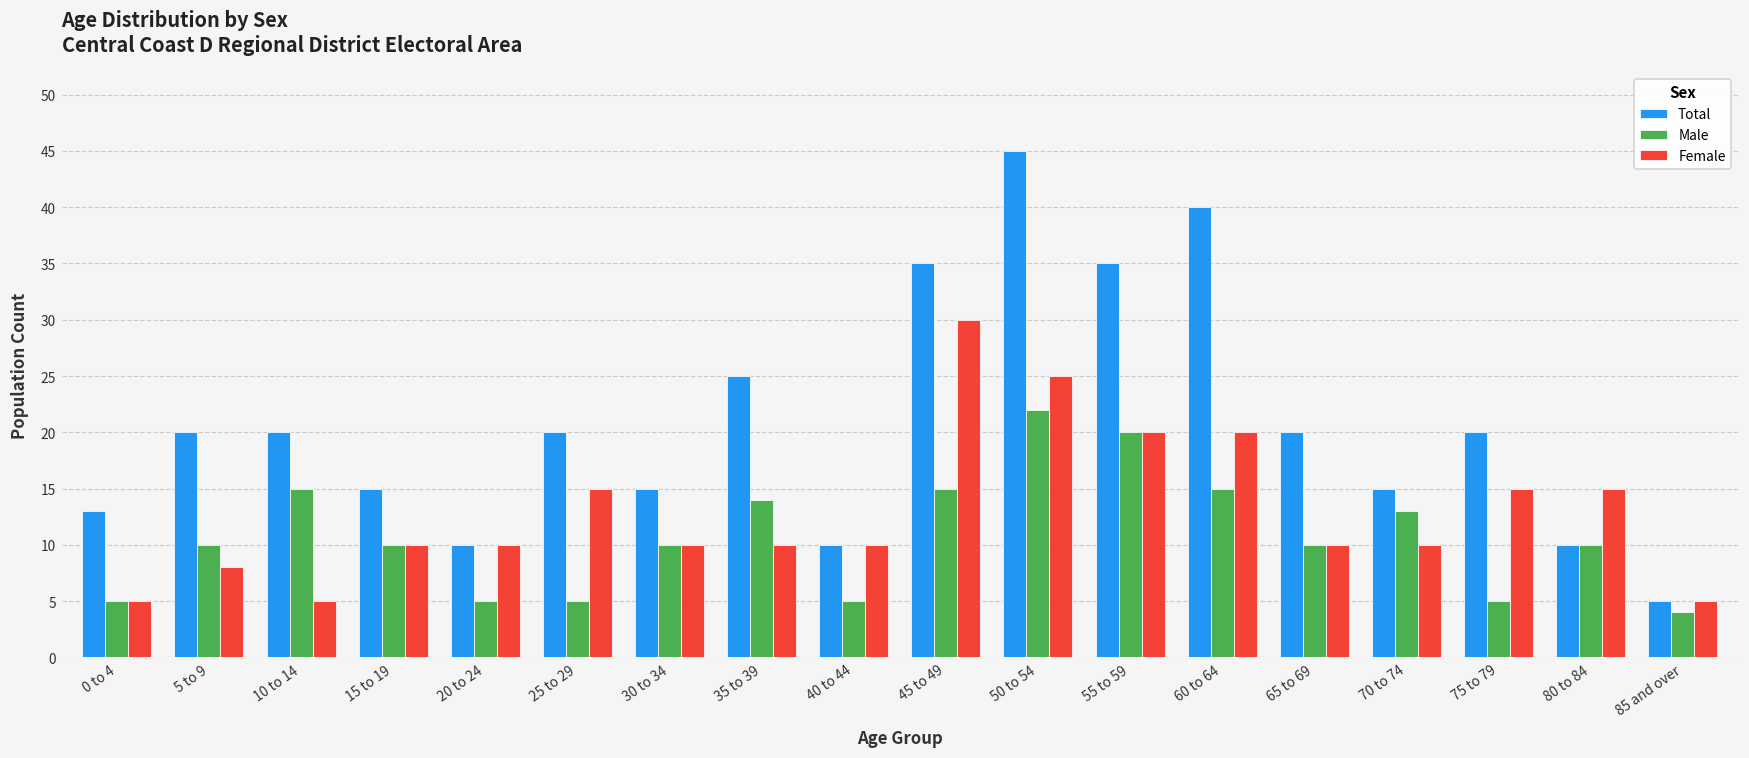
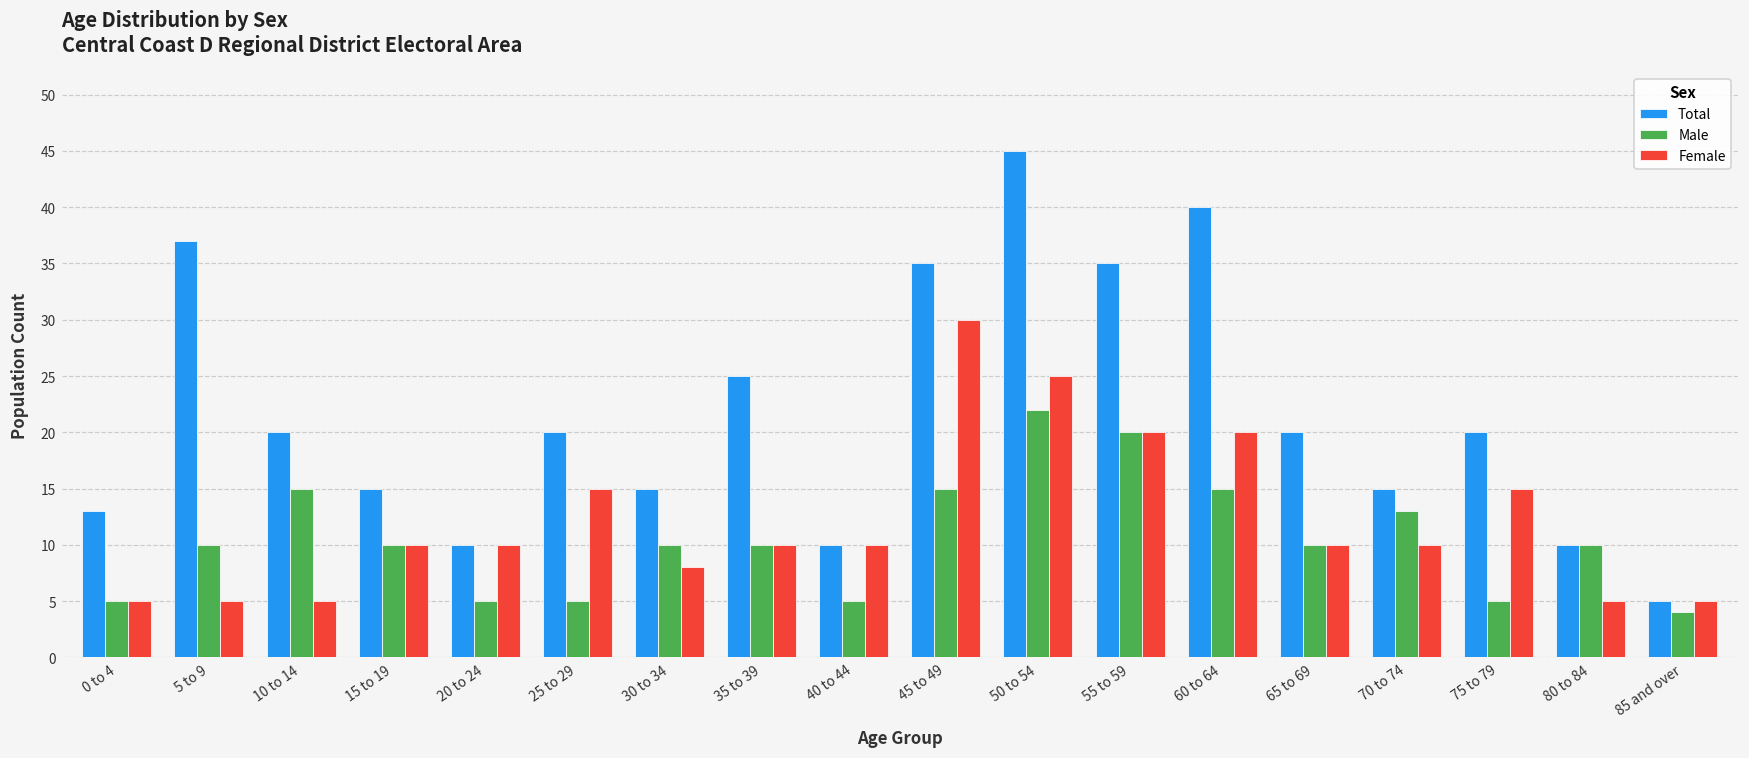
Total, 5 to 9: 20 -> 37
Female, 5 to 9: 8 -> 5
Female, 30 to 34: 10 -> 8
Male, 35 to 39: 14 -> 10
Female, 80 to 84: 15 -> 5
